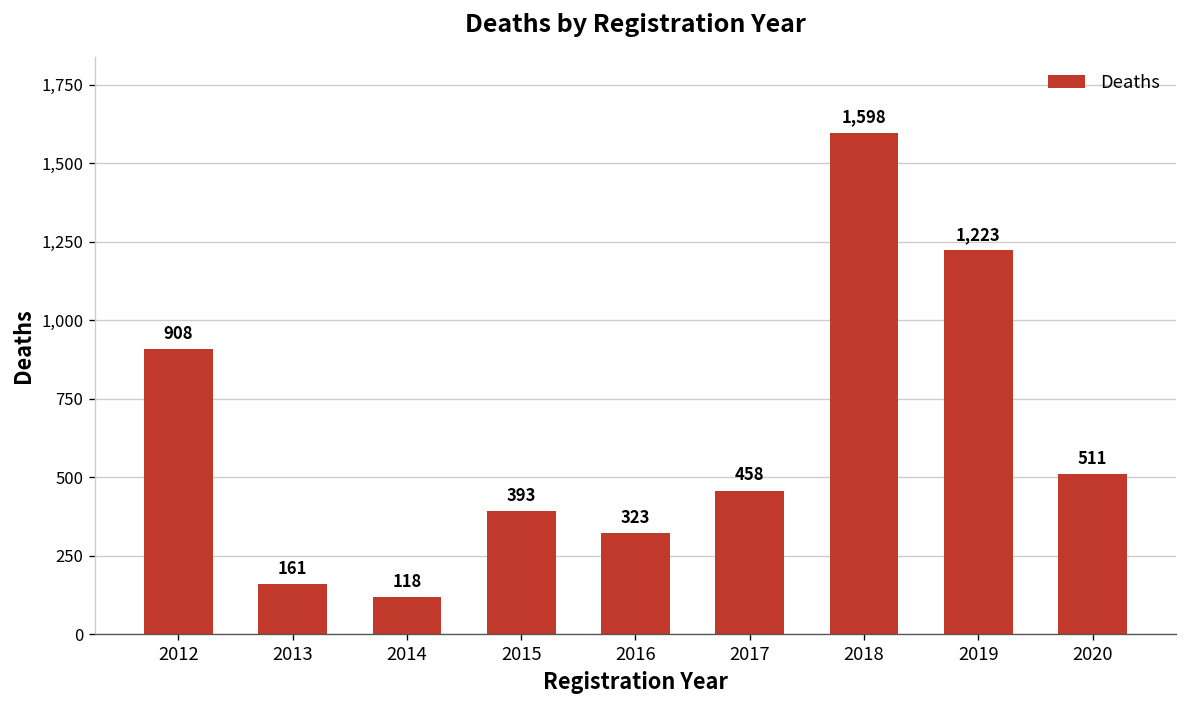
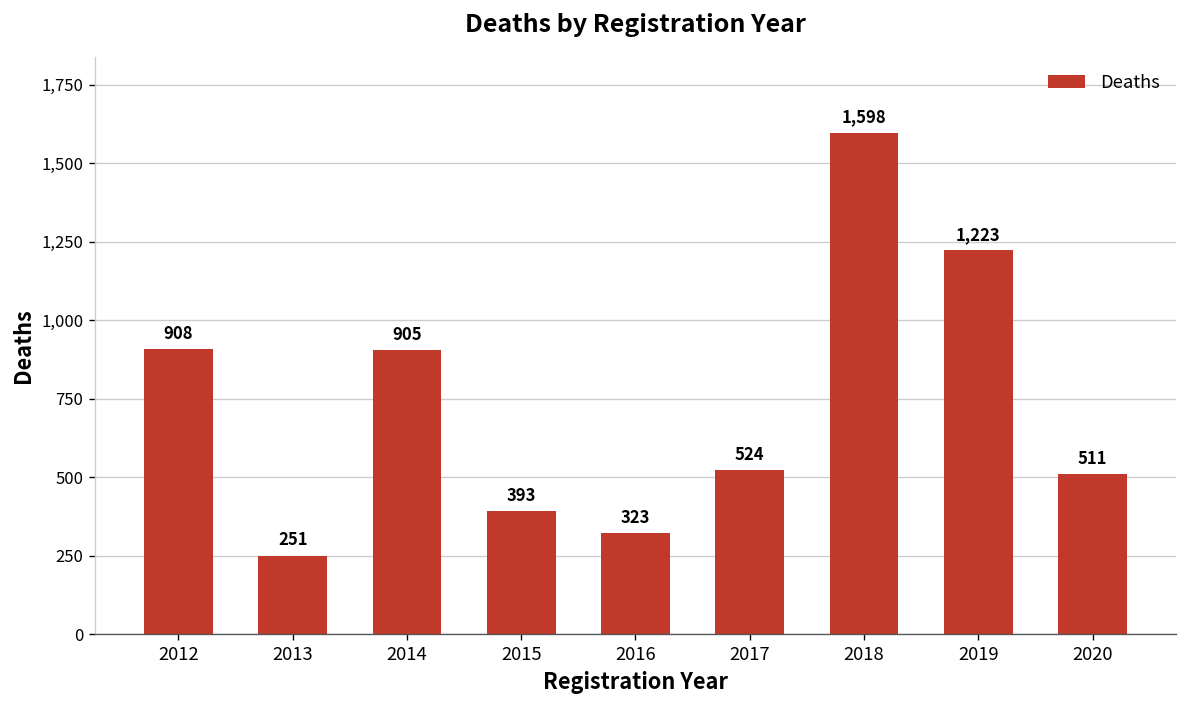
2013: 161 -> 251
2014: 118 -> 905
2017: 458 -> 524
